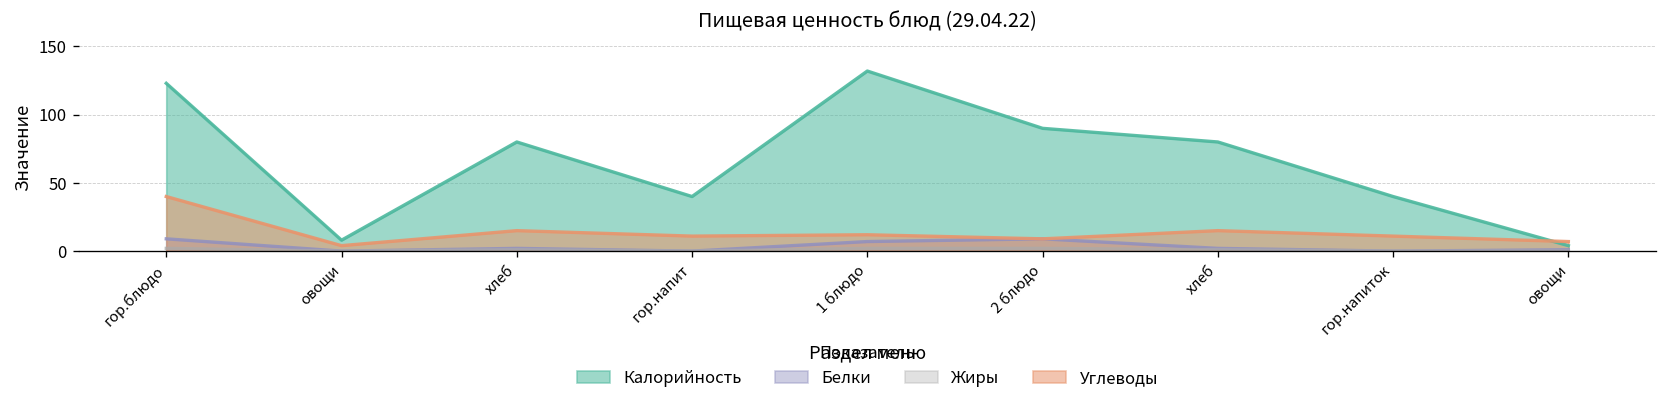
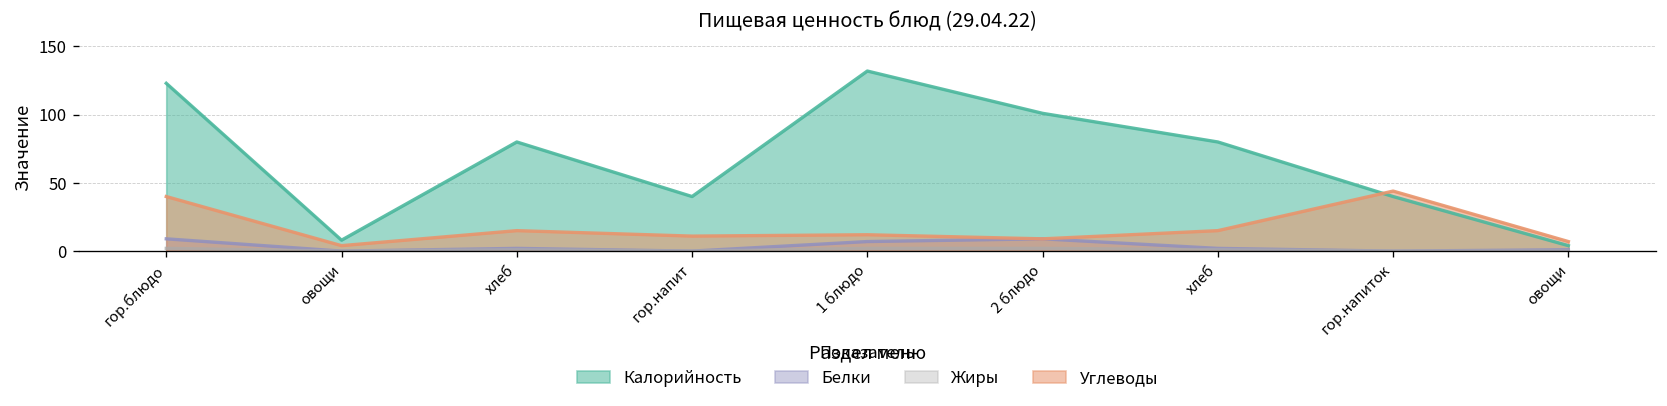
Калорийность, 2 блюдо: 90 -> 101
Углеводы, гор.напиток: 11 -> 44
